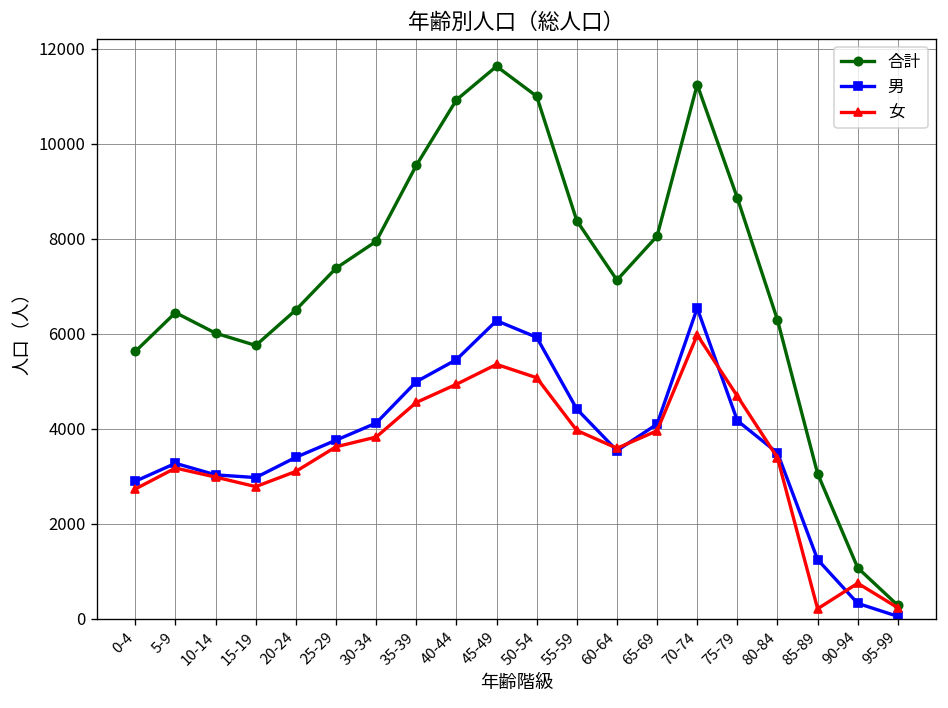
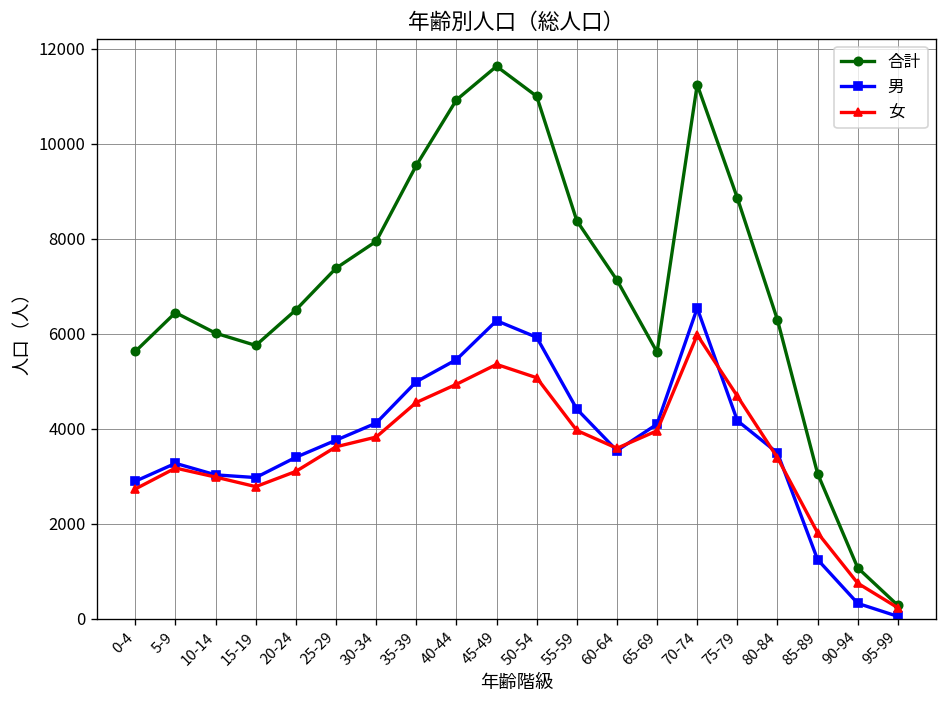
合計, 65-69: 8100 -> 5600
女, 85-89: 200 -> 1800
